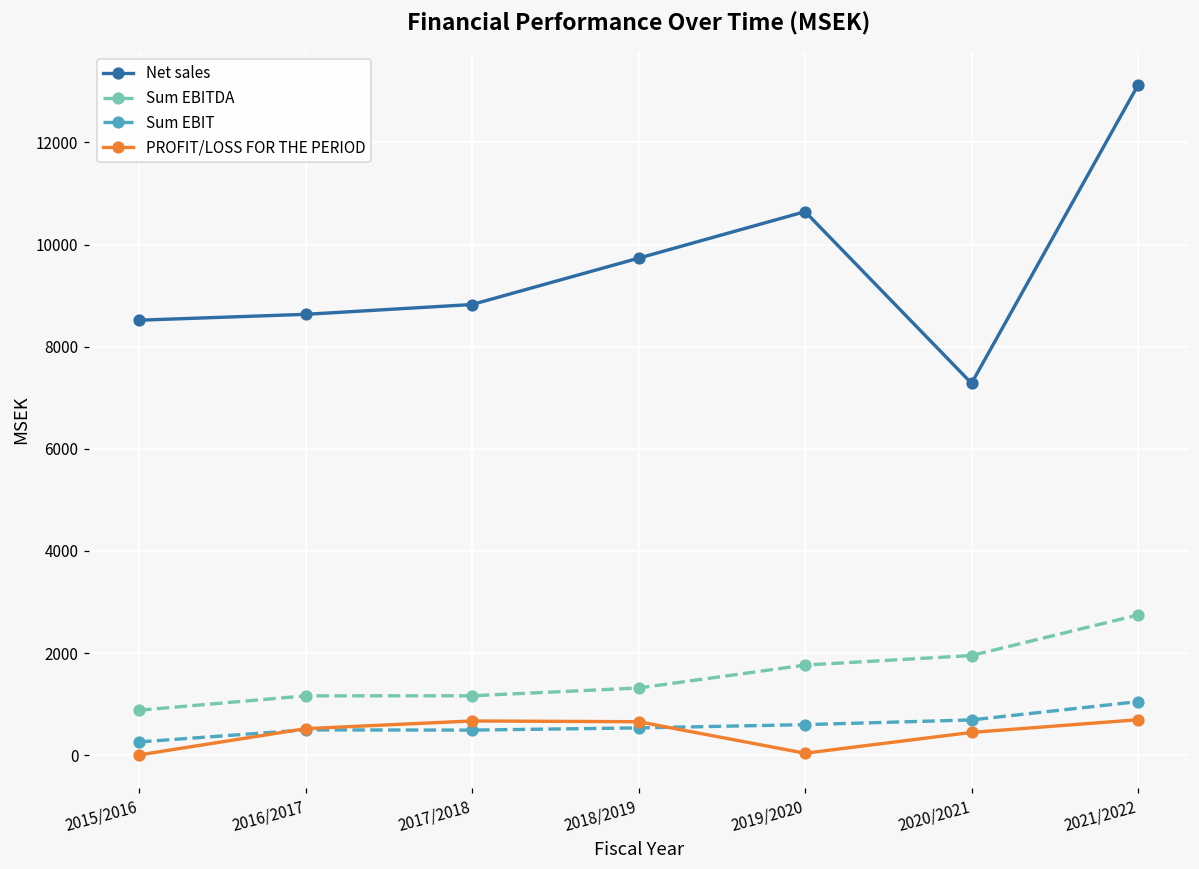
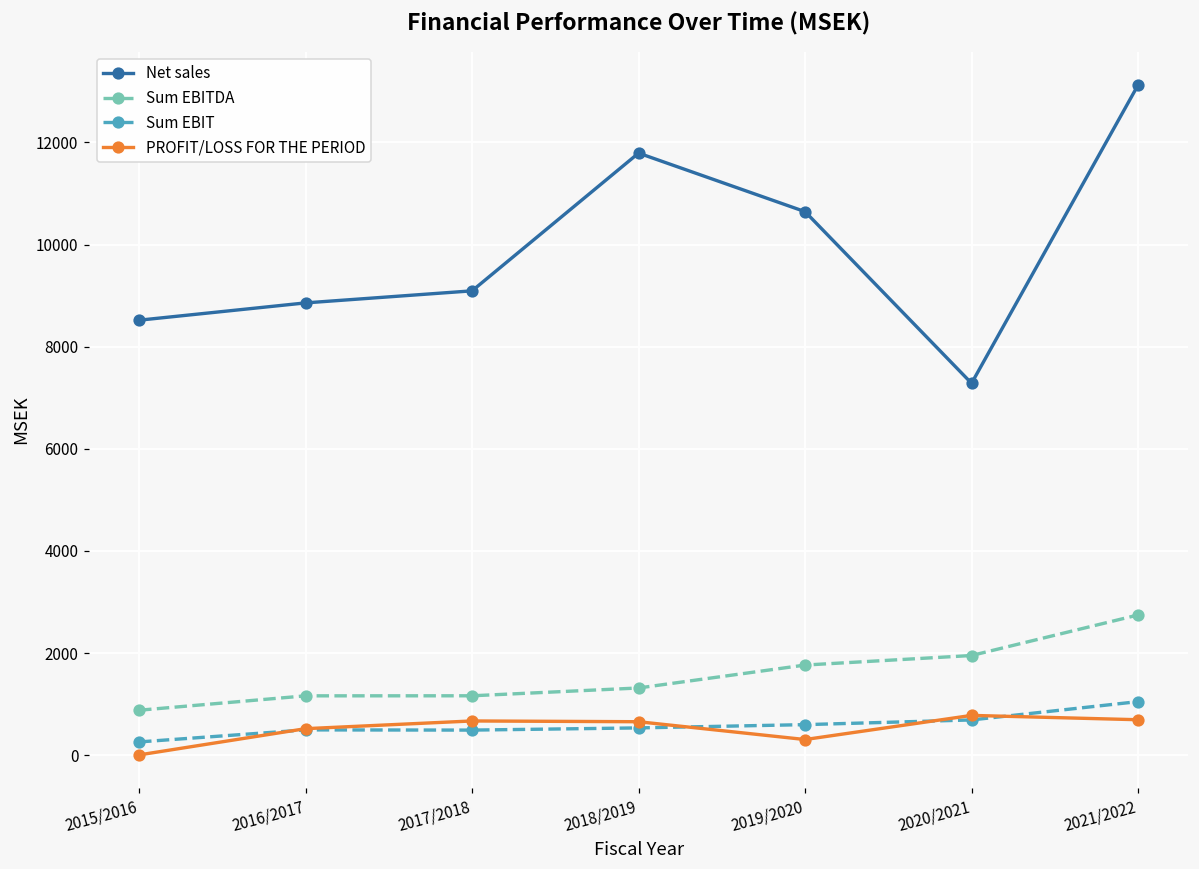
Net sales, 2016/2017: 8600 -> 8900
Net sales, 2017/2018: 8800 -> 9100
Net sales, 2018/2019: 9700 -> 11800
PROFIT/LOSS FOR THE PERIOD, 2019/2020: 0 -> 300
PROFIT/LOSS FOR THE PERIOD, 2020/2021: 400 -> 800
